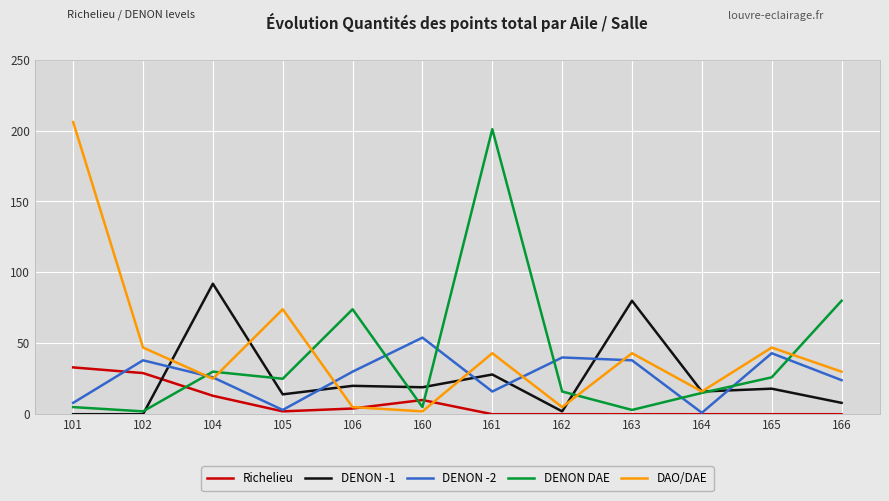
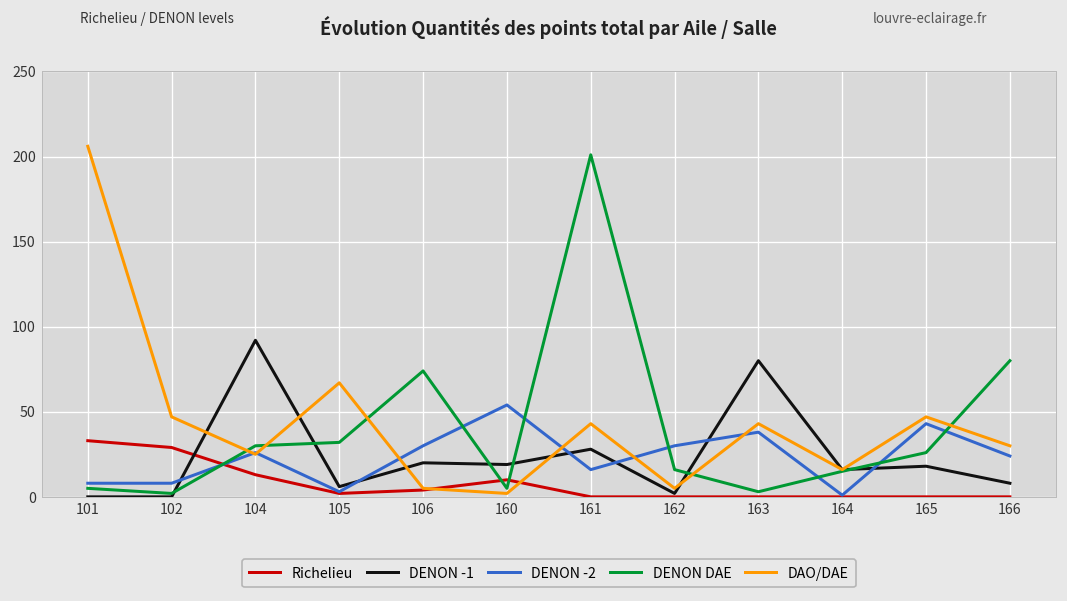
DENON -2, 102: 38 -> 8
DENON -1, 105: 14 -> 6
DENON DAE, 105: 25 -> 32
DAO/DAE, 105: 74 -> 67
DENON -2, 162: 40 -> 30
